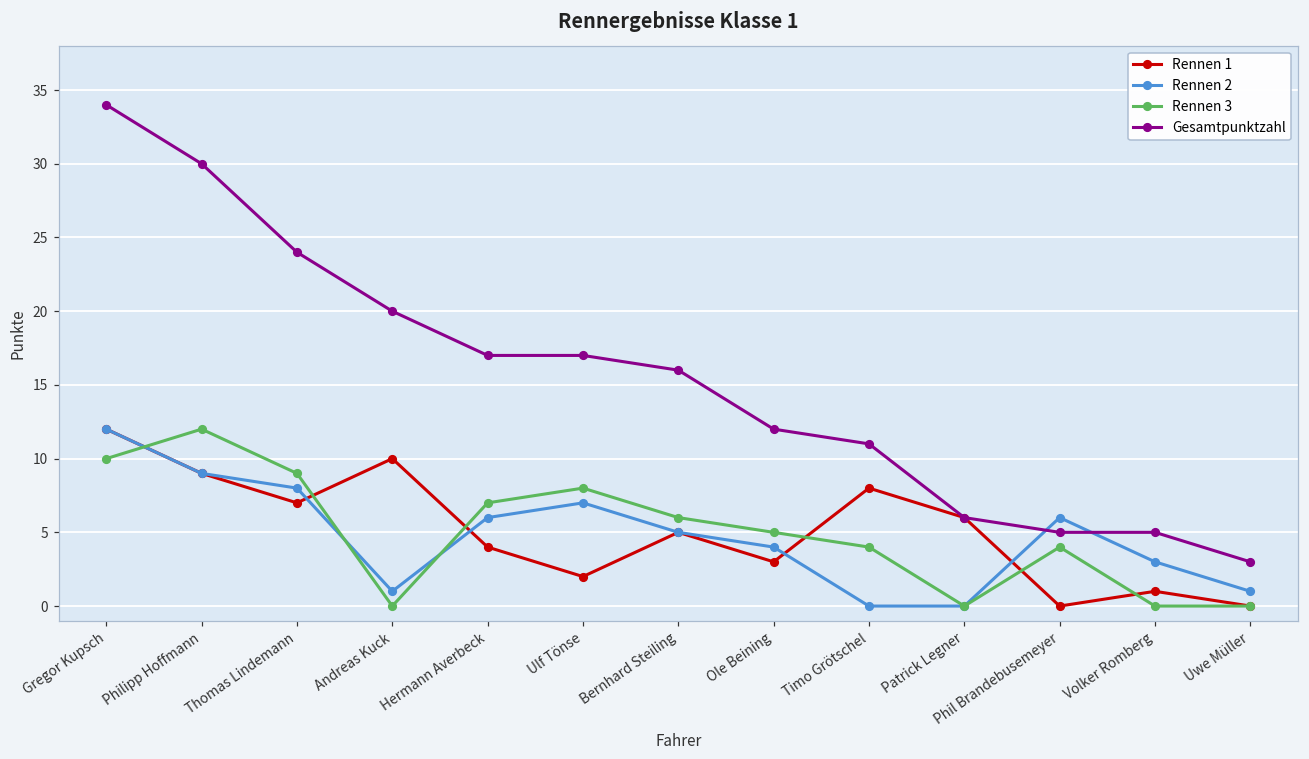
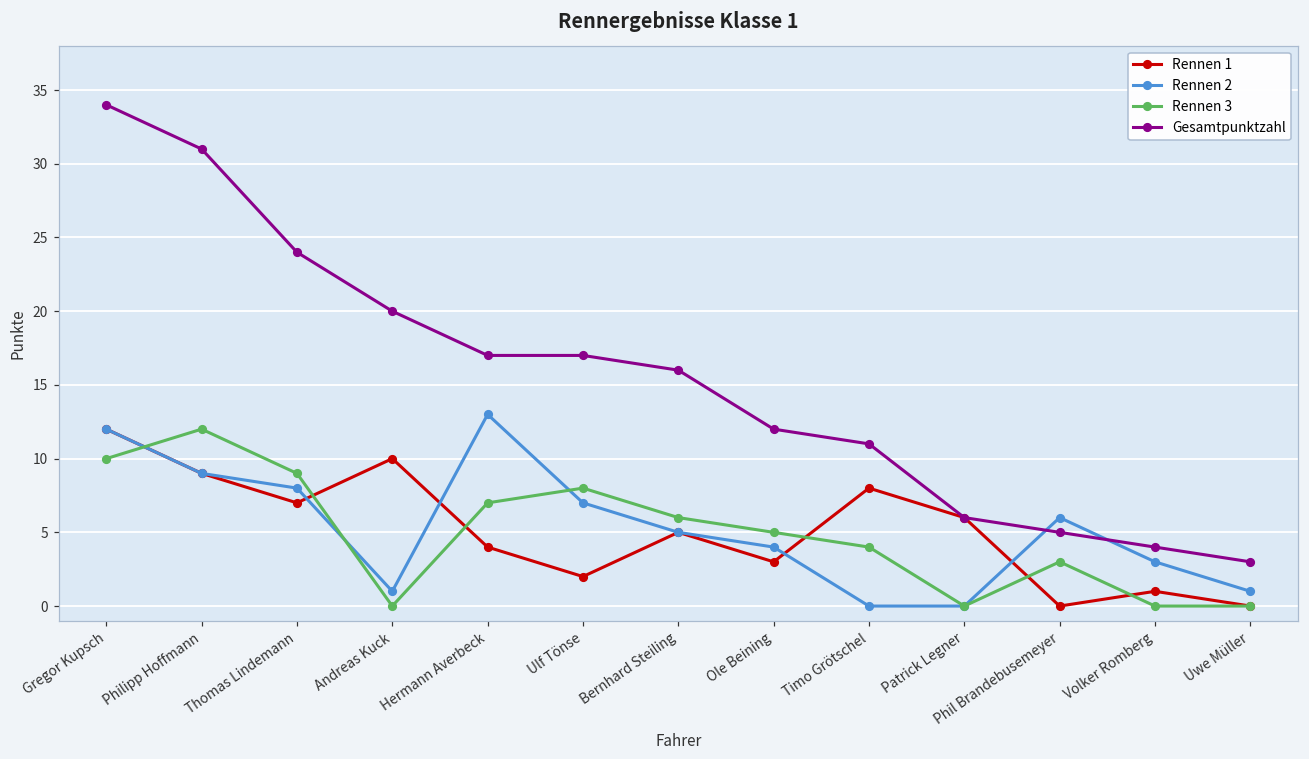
Gesamtpunktzahl, Philipp Hoffmann: 30 -> 31
Rennen 2, Hermann Averbeck: 6 -> 13
Rennen 3, Phil Brandebusemeyer: 4 -> 3
Gesamtpunktzahl, Volker Romberg: 5 -> 4
